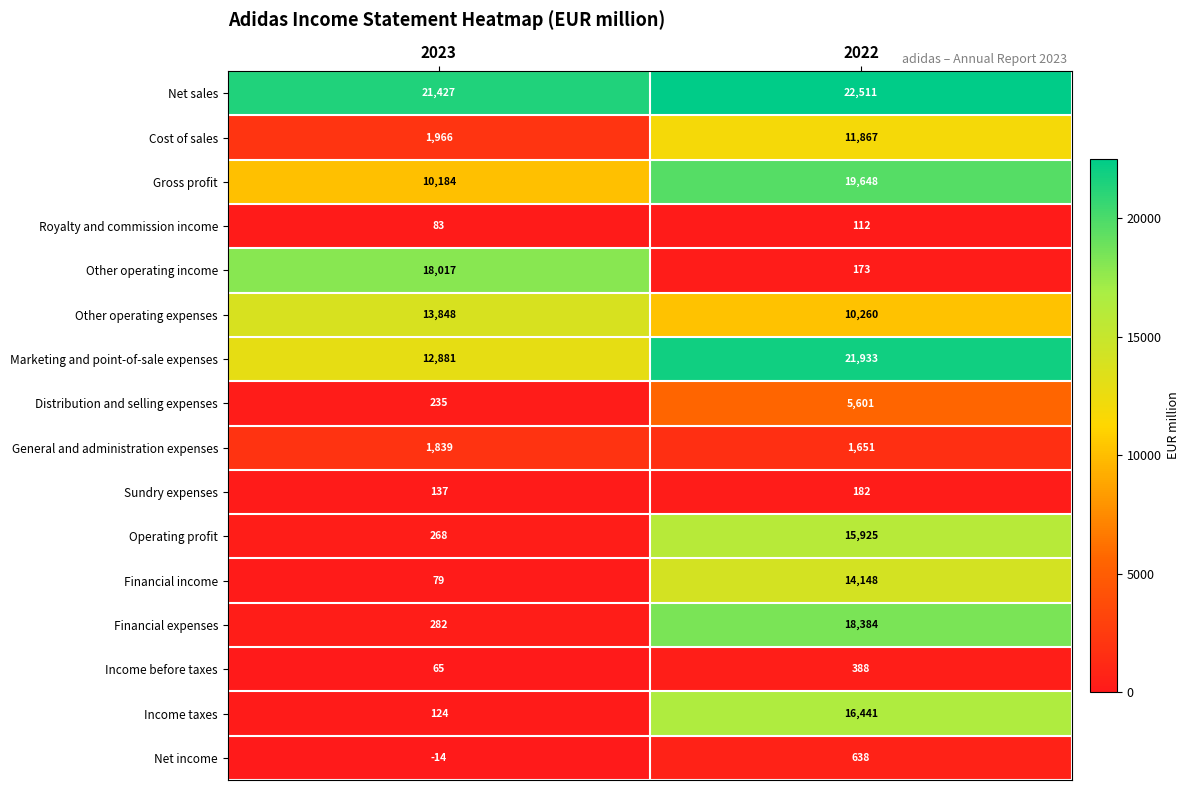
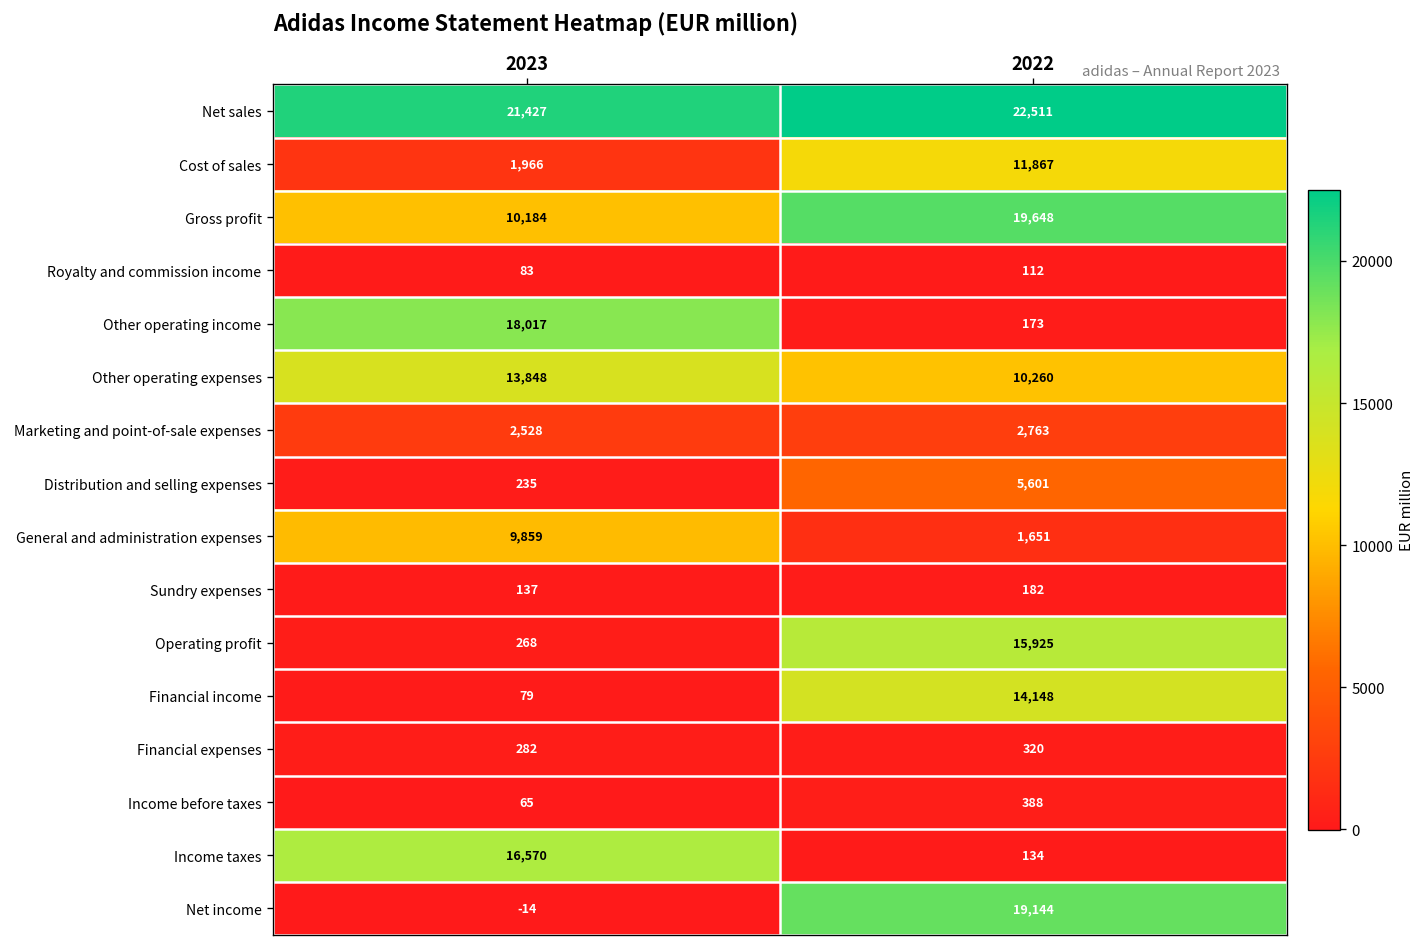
Marketing and point-of-sale expenses, 2023: 12,881 -> 2,528
Marketing and point-of-sale expenses, 2022: 21,933 -> 2,763
General and administration expenses, 2023: 1,839 -> 9,859
Financial expenses, 2022: 18,384 -> 320
Income taxes, 2023: 124 -> 16,570
Income taxes, 2022: 16,441 -> 134
Net income, 2022: 638 -> 19,144
